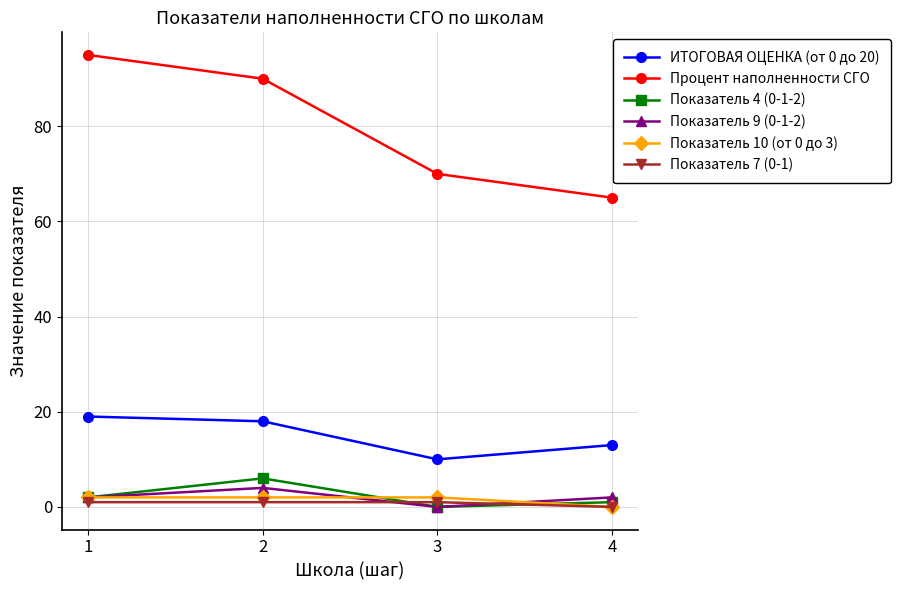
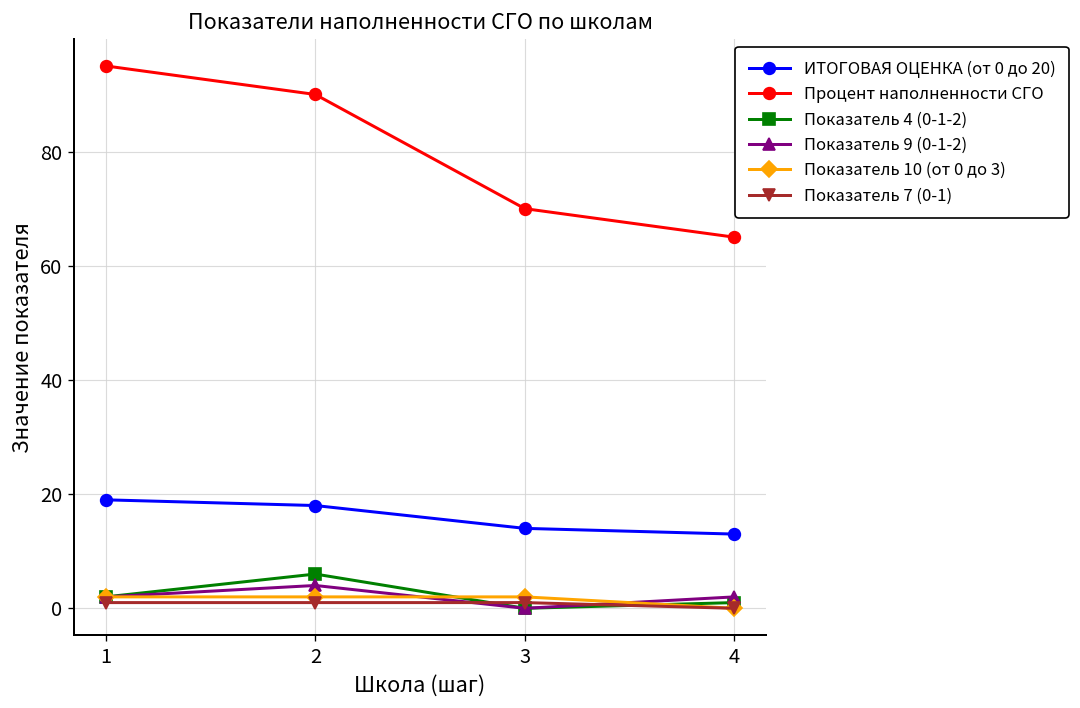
ИТОГОВАЯ ОЦЕНКА (от 0 до 20), 3: 10 -> 14
